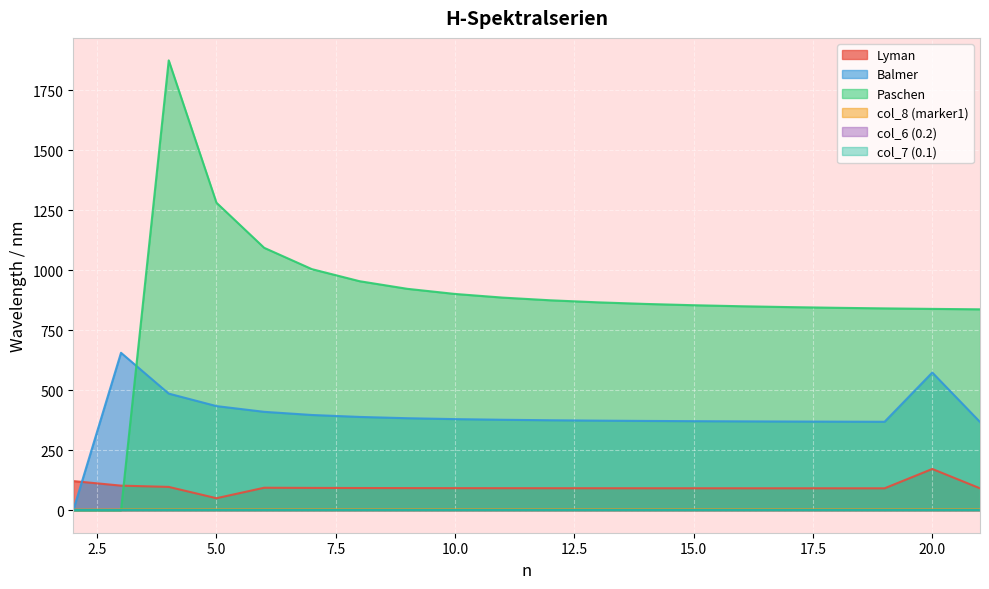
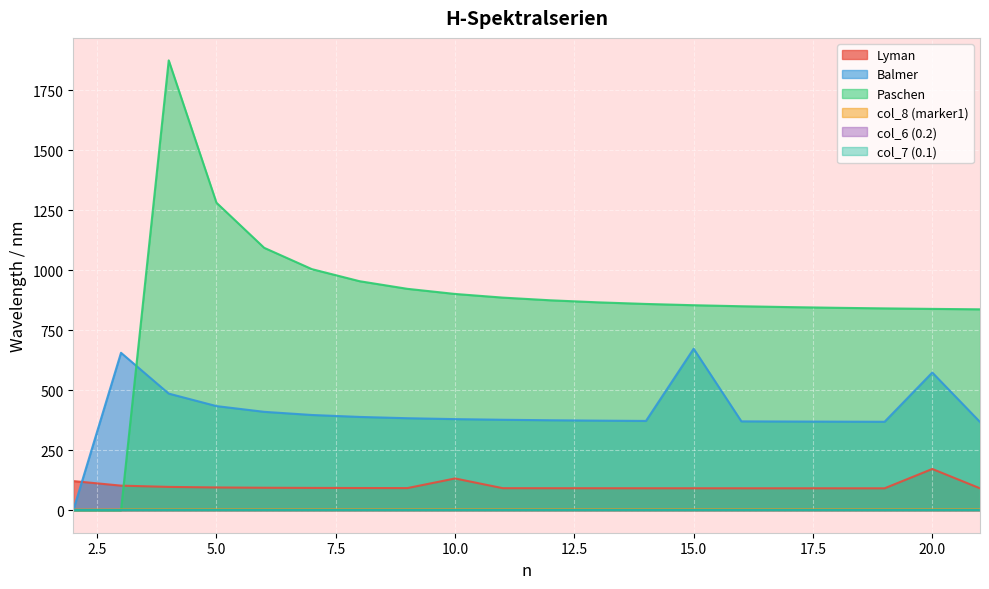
Lyman, 5.0: 50 -> 90
Lyman, 10.0: 90 -> 130
Balmer, 15.0: 370 -> 670
